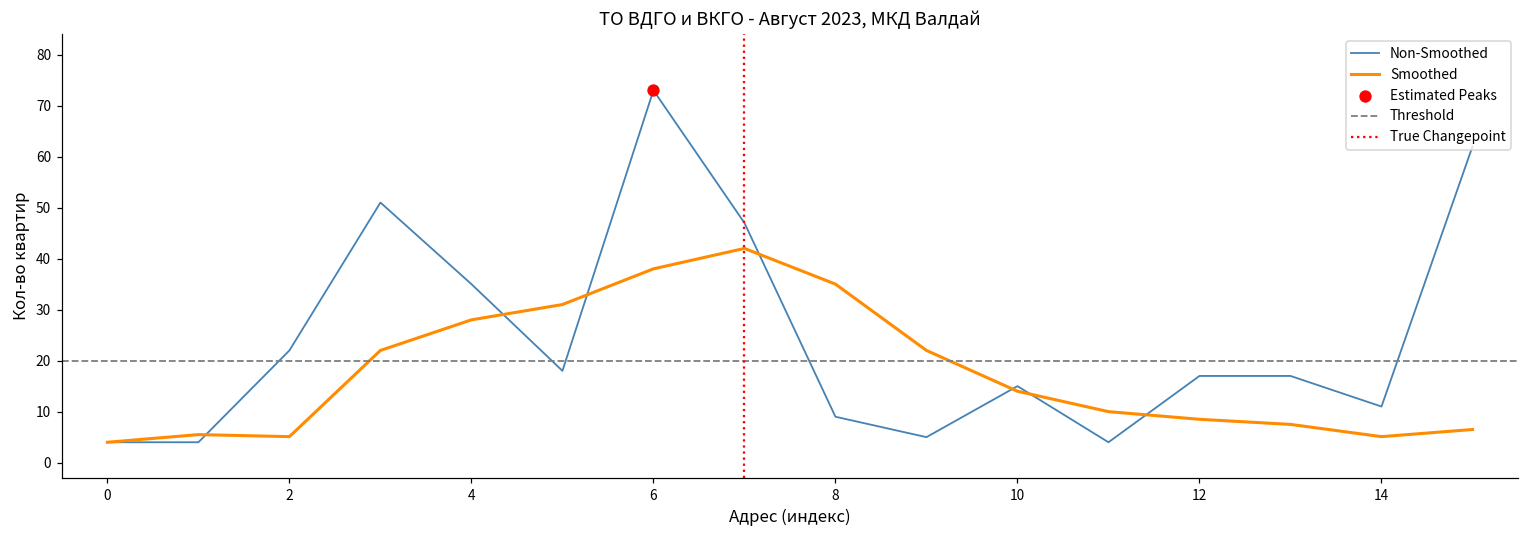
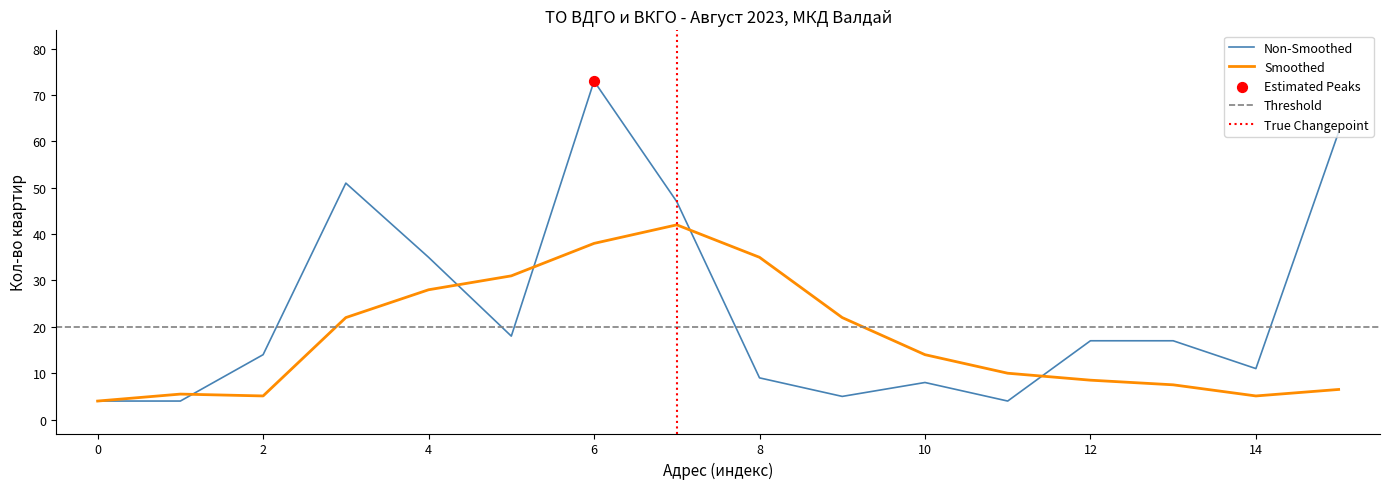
Non-Smoothed, 2: 22 -> 14
Non-Smoothed, 10: 15 -> 8
